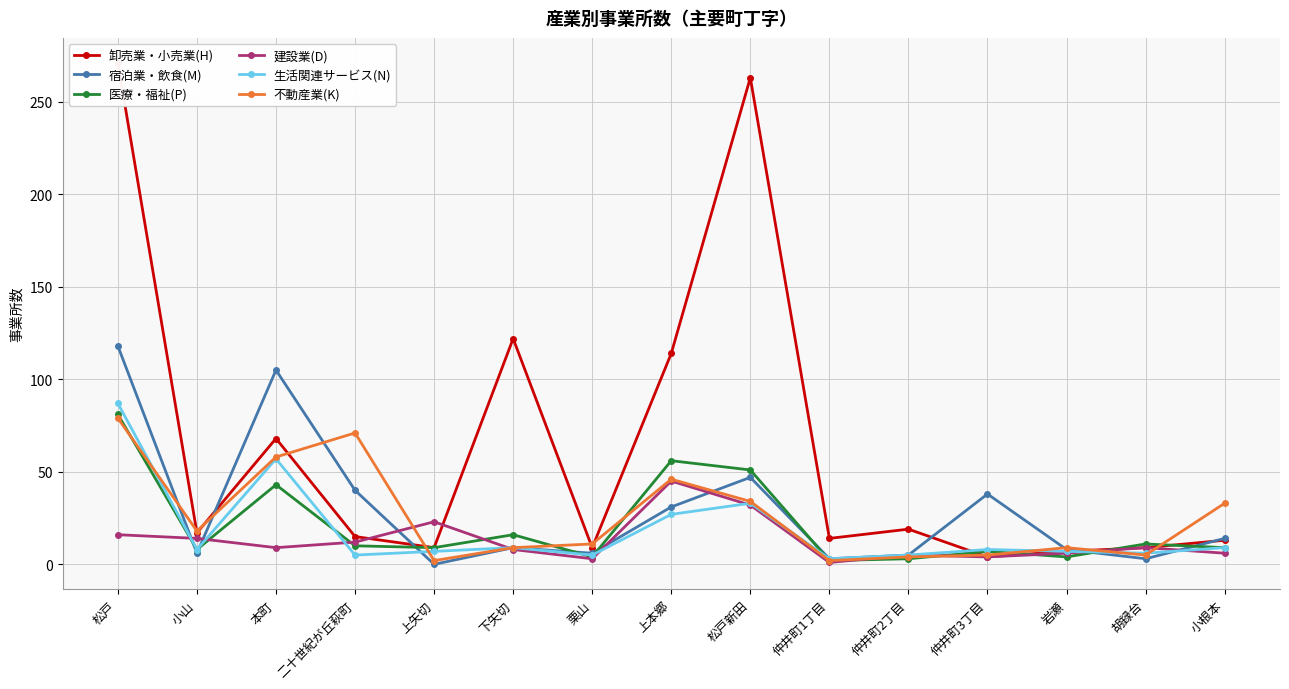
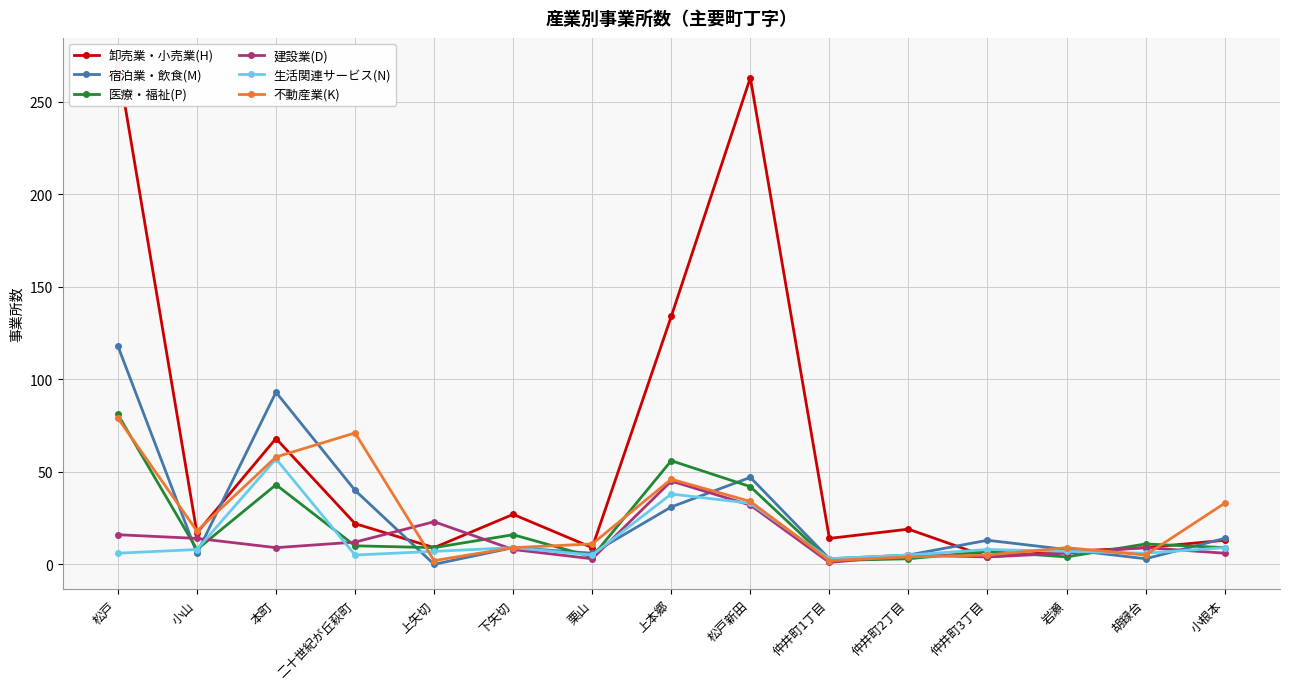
生活関連サービス(N), 松戸: 87 -> 6
宿泊業・飲食(M), 本町: 105 -> 93
卸売業・小売業(H), 二十世紀が丘萩町: 15 -> 22
卸売業・小売業(H), 下矢切: 122 -> 27
卸売業・小売業(H), 上本郷: 114 -> 134
生活関連サービス(N), 上本郷: 27 -> 38
医療・福祉(P), 松戸新田: 51 -> 42
宿泊業・飲食(M), 仲井町3丁目: 38 -> 13
